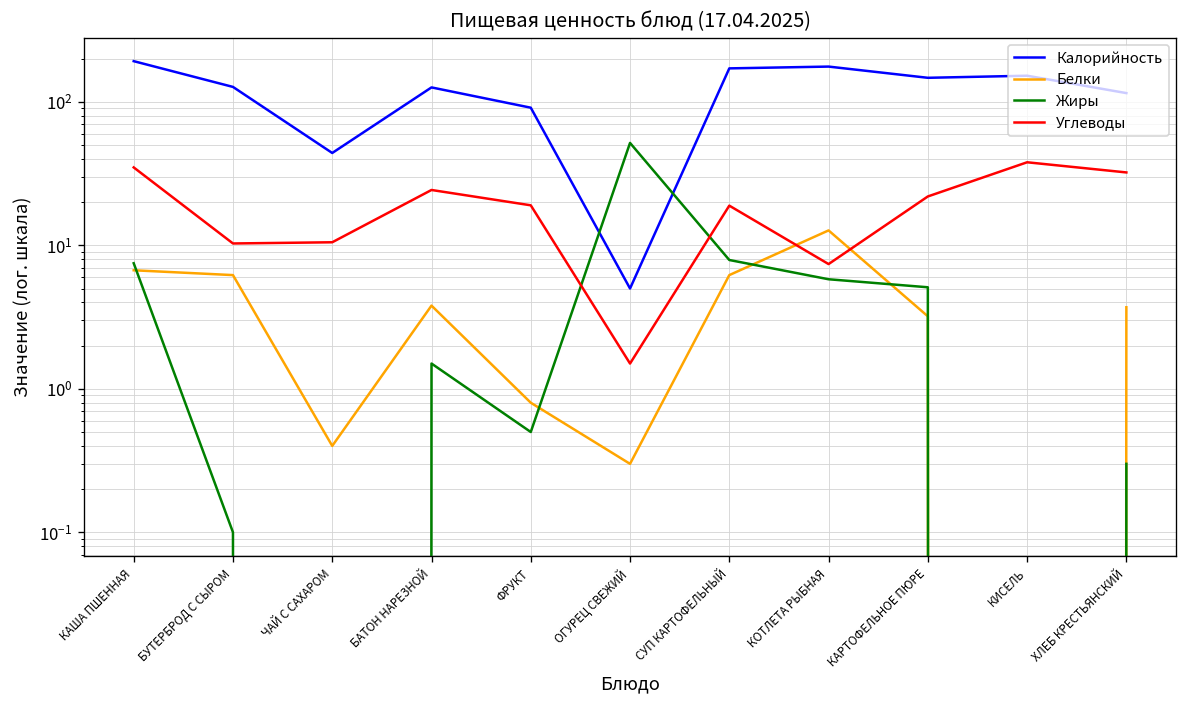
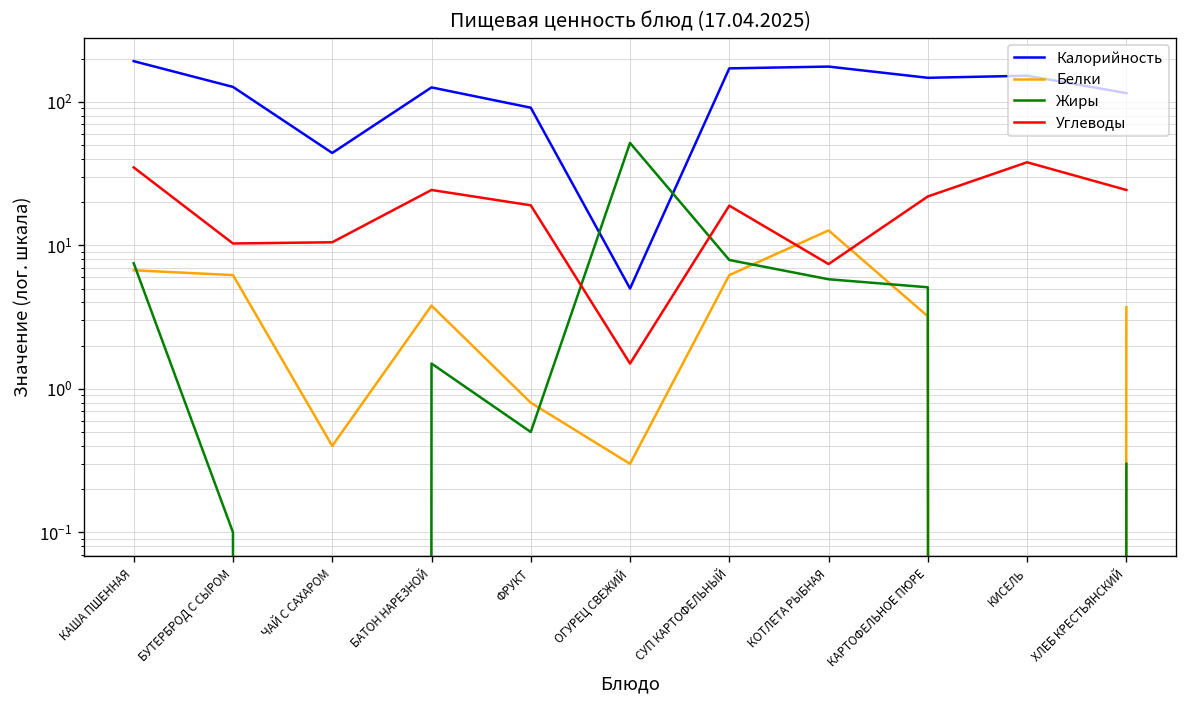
Углеводы, ХЛЕБ КРЕСТЬЯНСКИЙ: 32 -> 24
